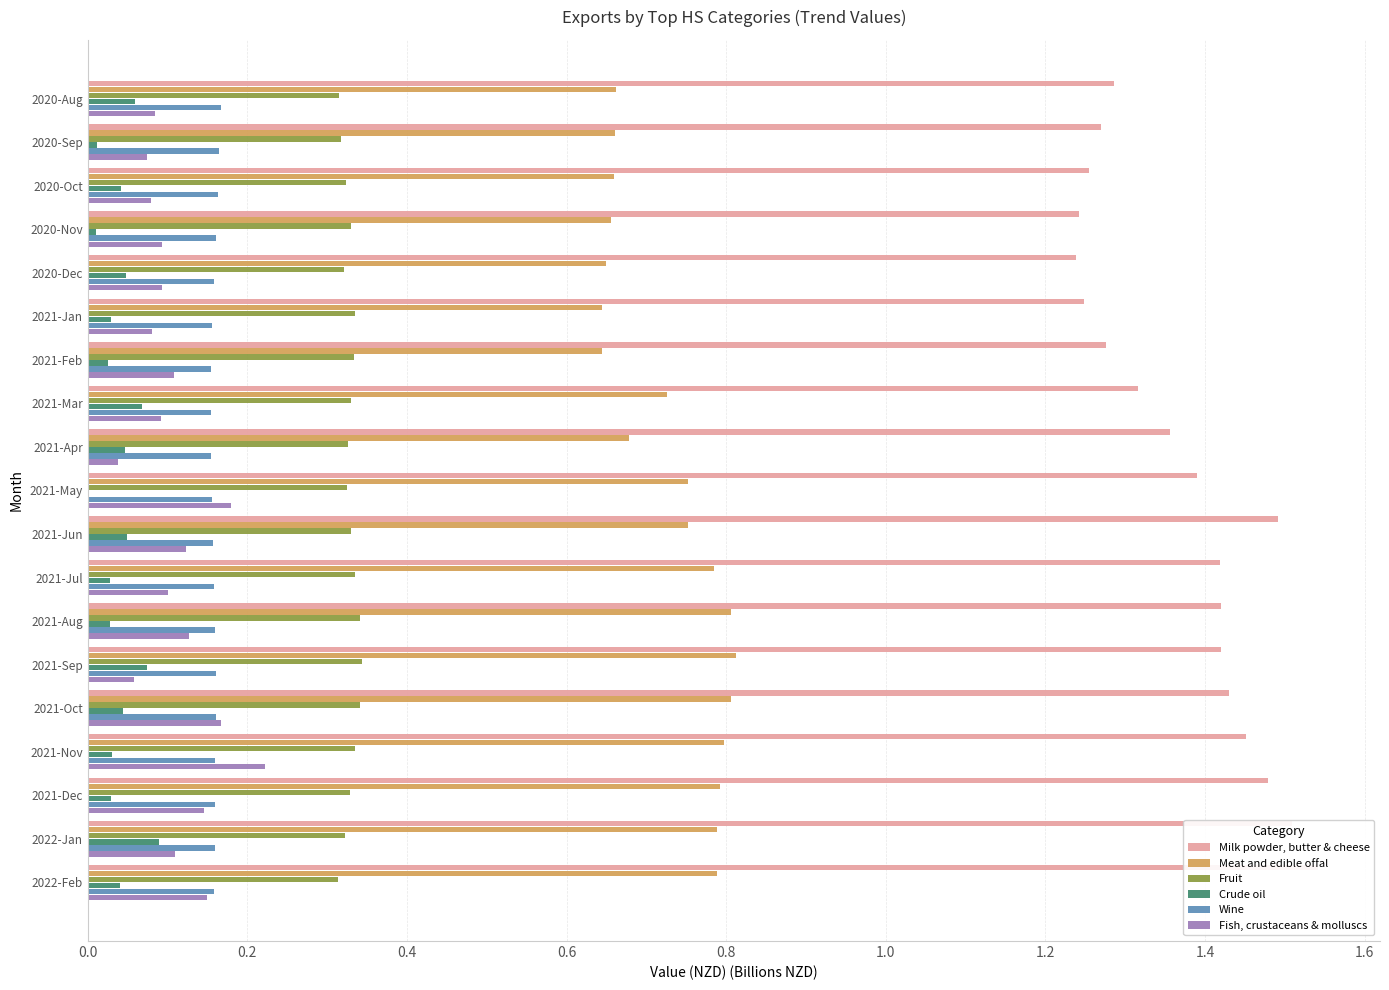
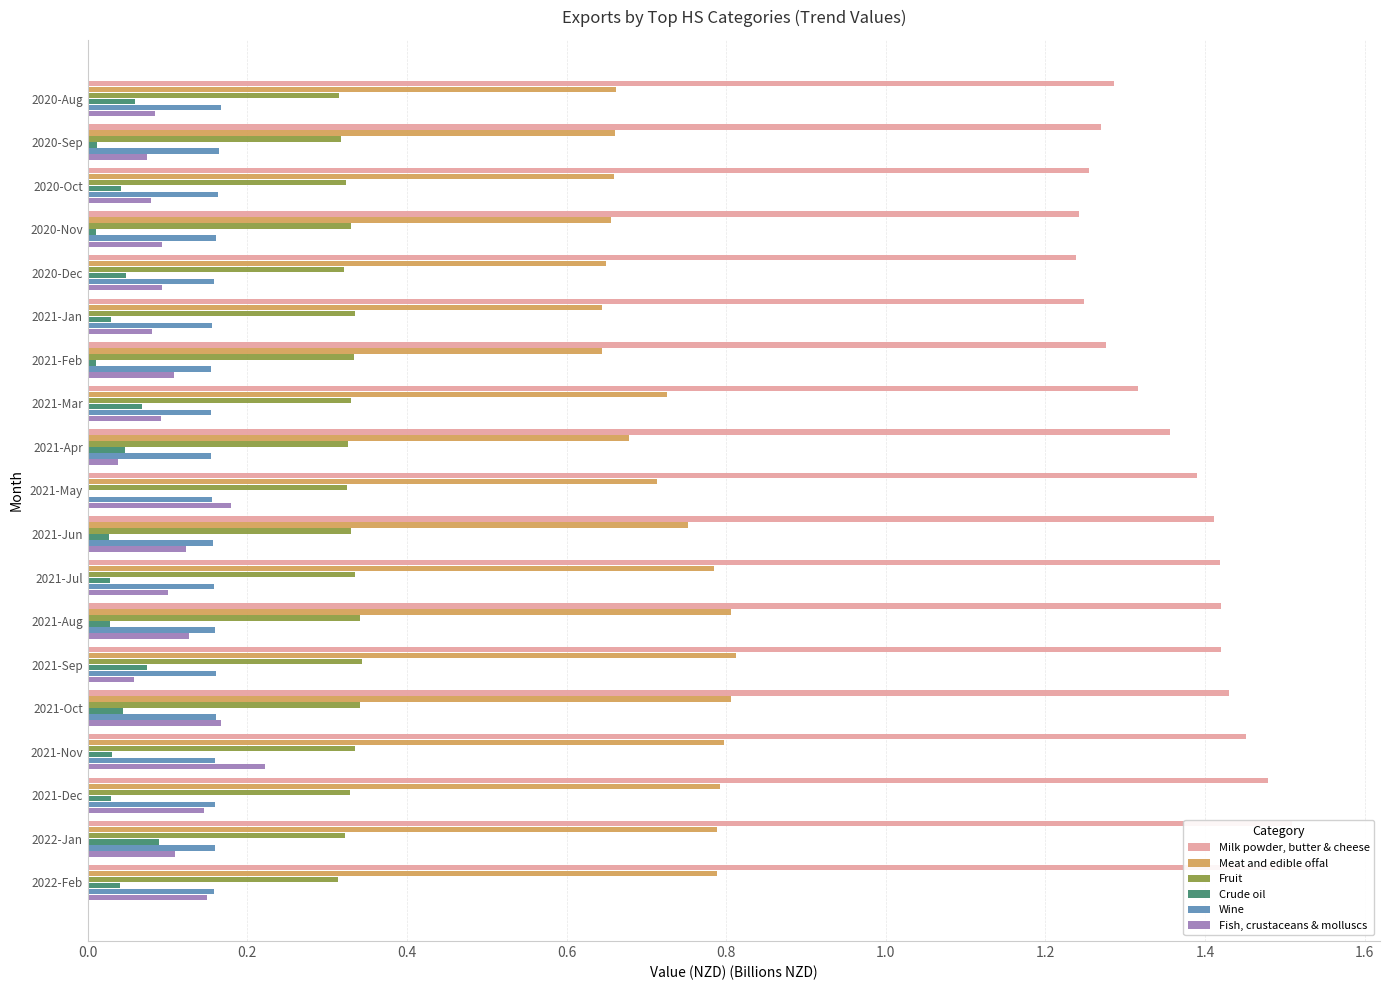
Crude oil, 2021-Feb: 0.03 -> 0.01
Meat and edible offal, 2021-May: 0.75 -> 0.71
Milk powder, butter & cheese, 2021-Jun: 1.49 -> 1.41
Crude oil, 2021-Jun: 0.05 -> 0.03
